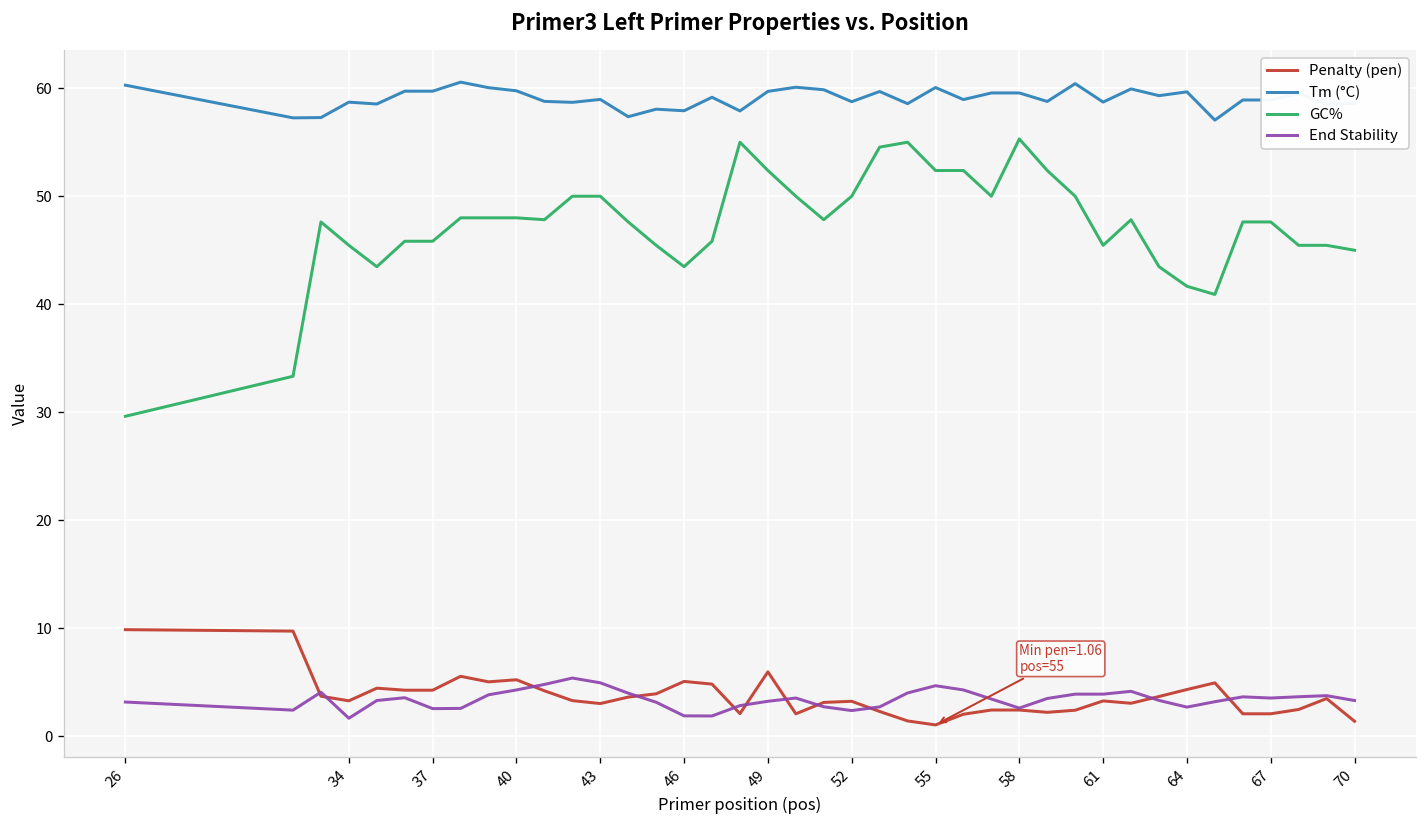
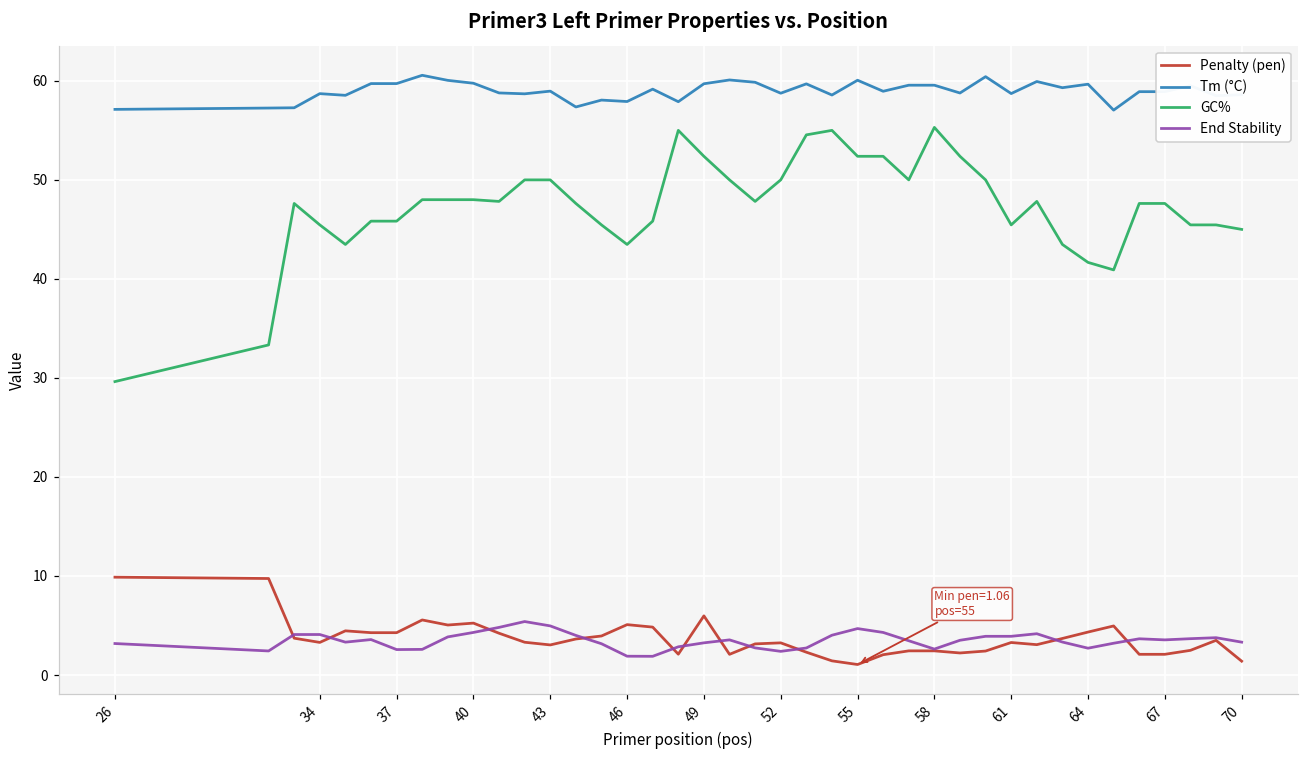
Tm (°C), 26: 60 -> 57
End Stability, 34: 2 -> 4
